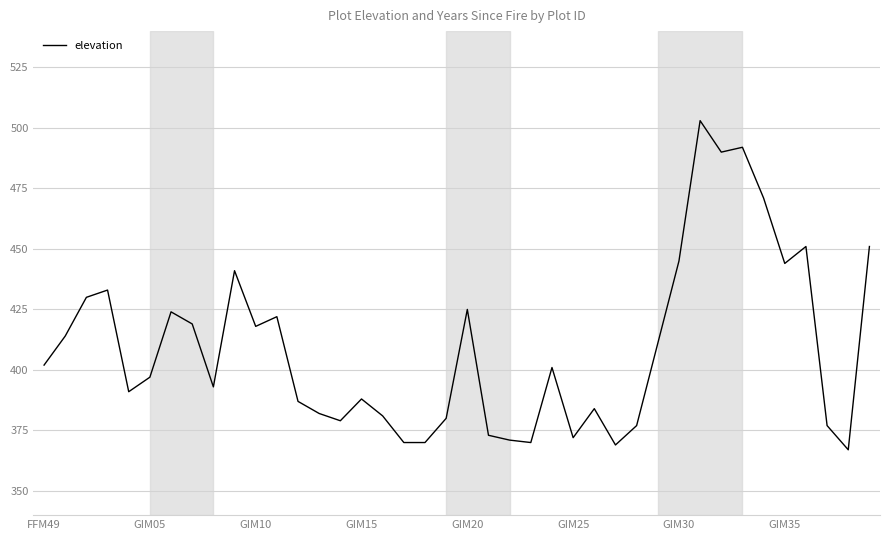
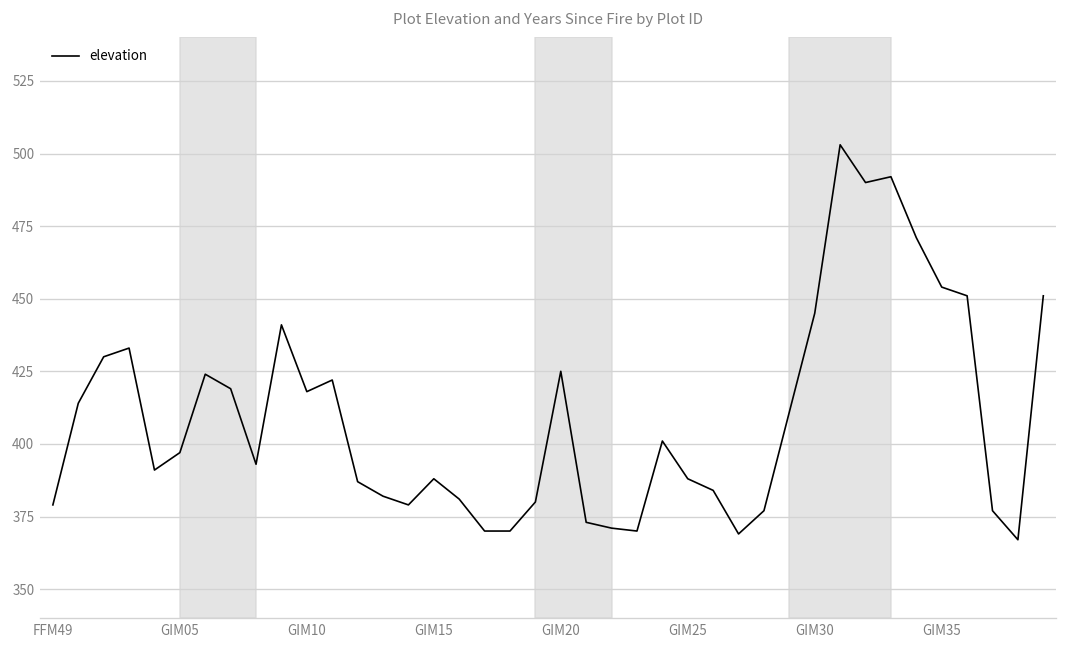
FFM49: 402 -> 379
GIM25: 372 -> 388
GIM35: 444 -> 454
